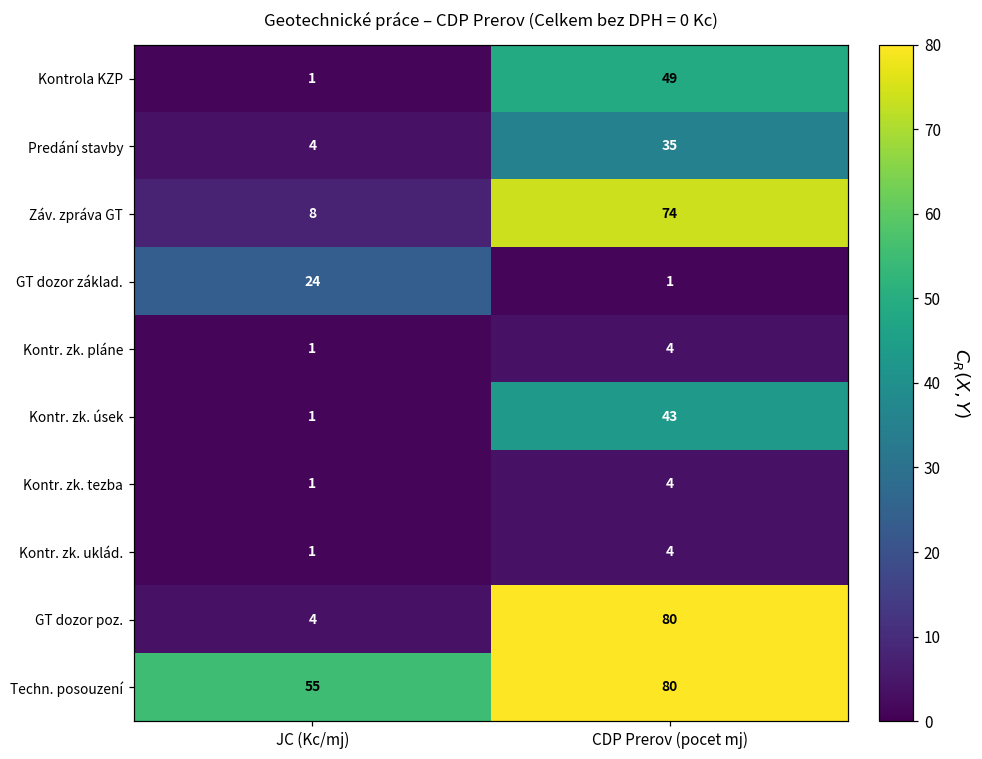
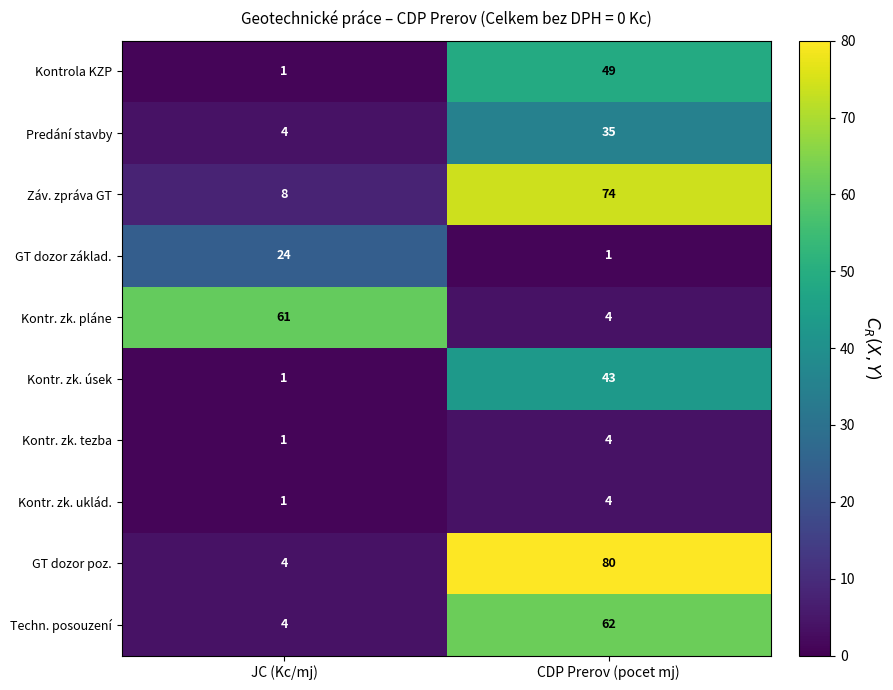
Kontr. zk. pláne, JC (Kc/mj): 1 -> 61
Techn. posouzení, JC (Kc/mj): 55 -> 4
Techn. posouzení, CDP Prerov (pocet mj): 80 -> 62
